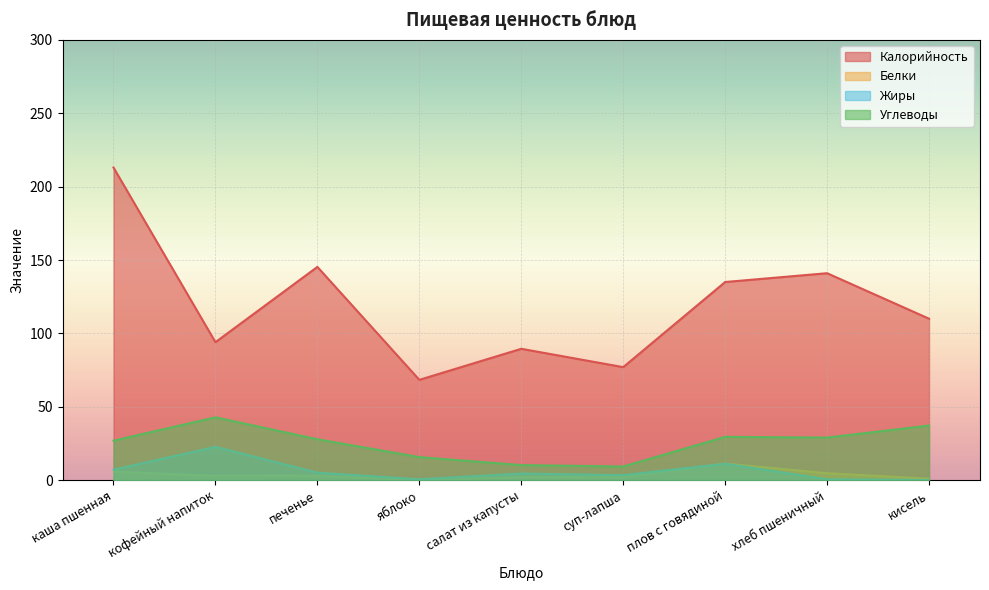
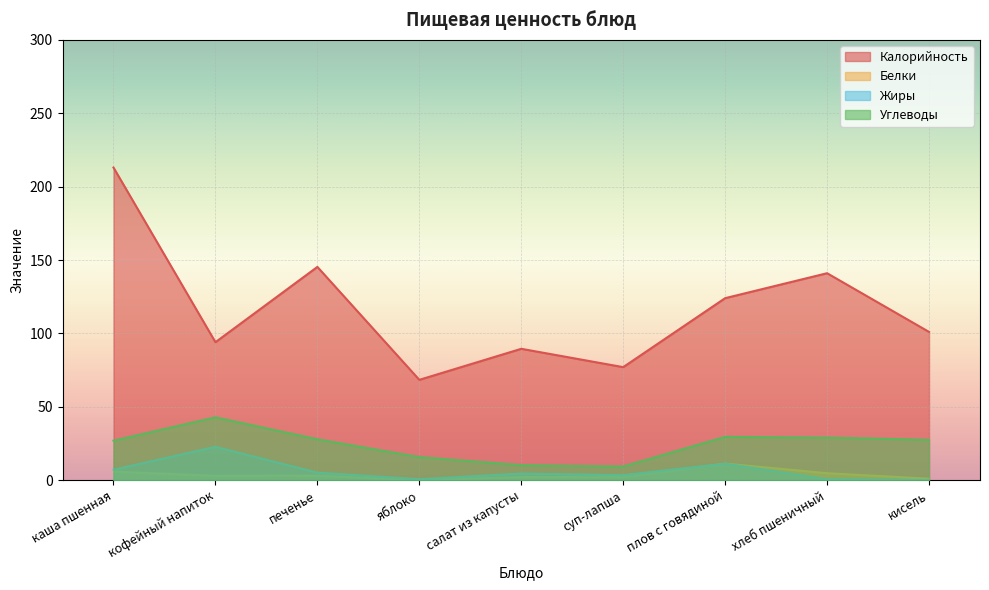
Калорийность, плов с говядиной: 135 -> 124
Калорийность, кисель: 110 -> 101
Углеводы, кисель: 37 -> 28
